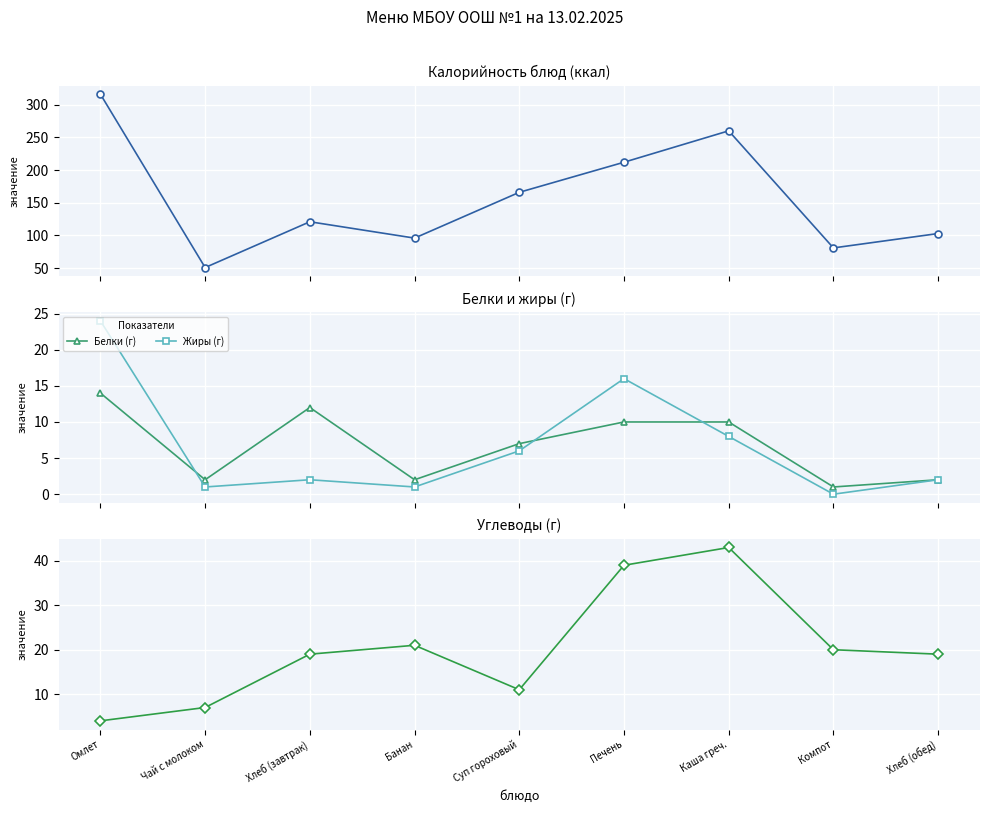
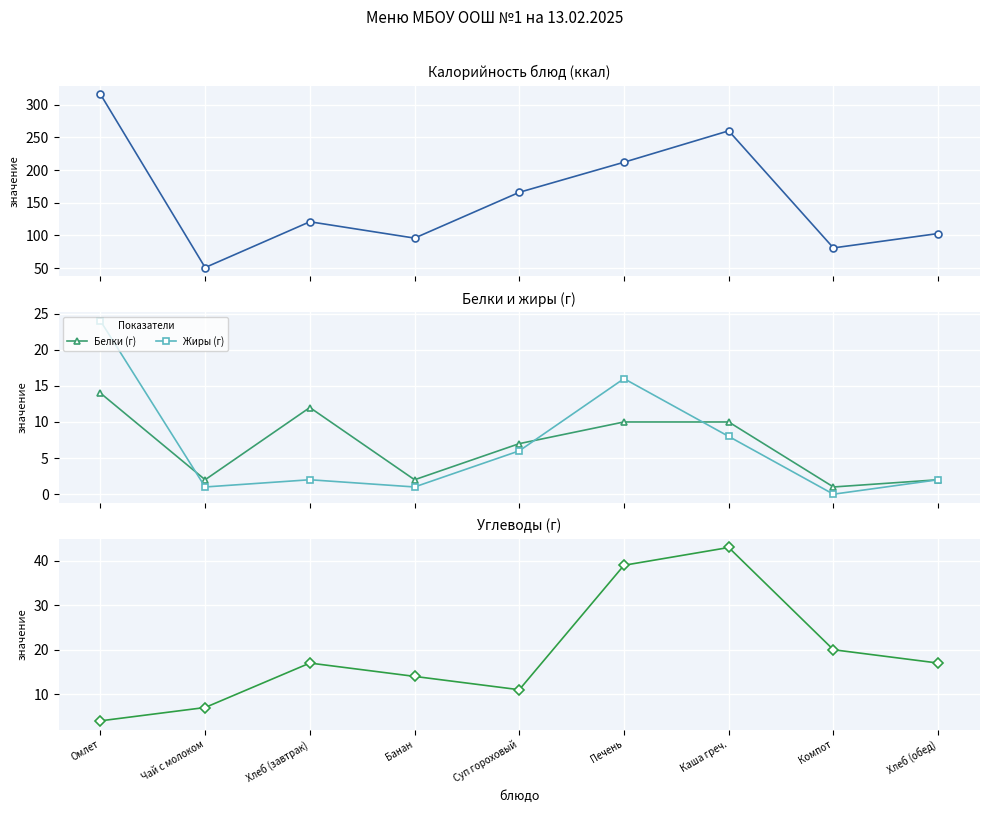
Углеводы (г), Хлеб (завтрак): 19 -> 17
Углеводы (г), Банан: 21 -> 14
Углеводы (г), Хлеб (обед): 19 -> 17
